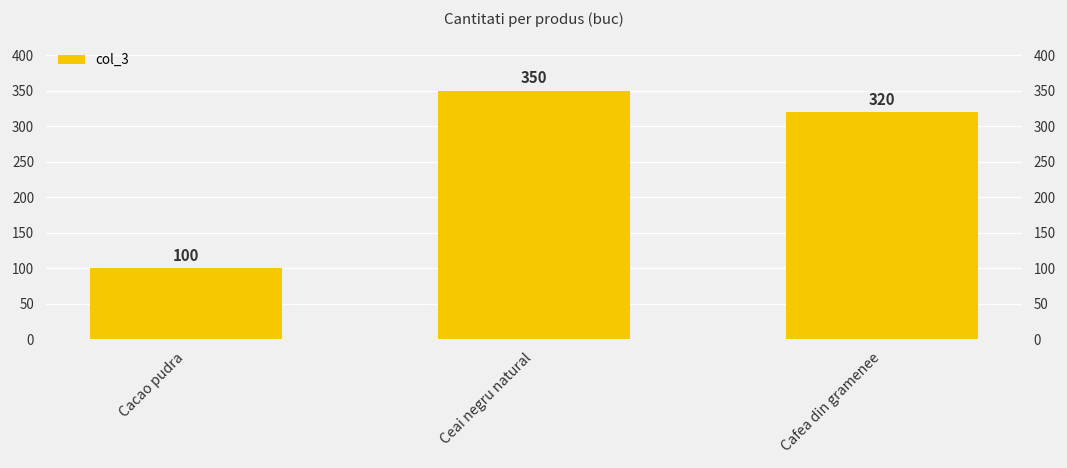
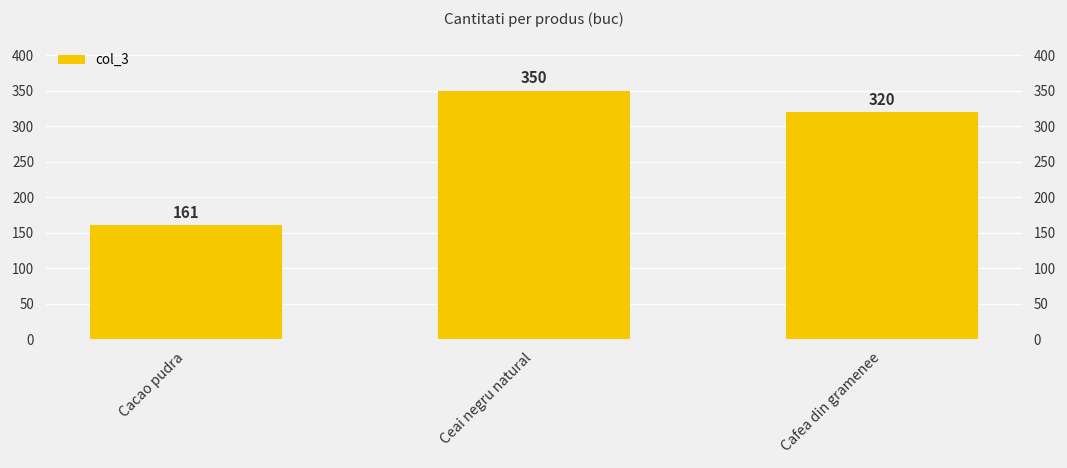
Cacao pudra: 100 -> 161
